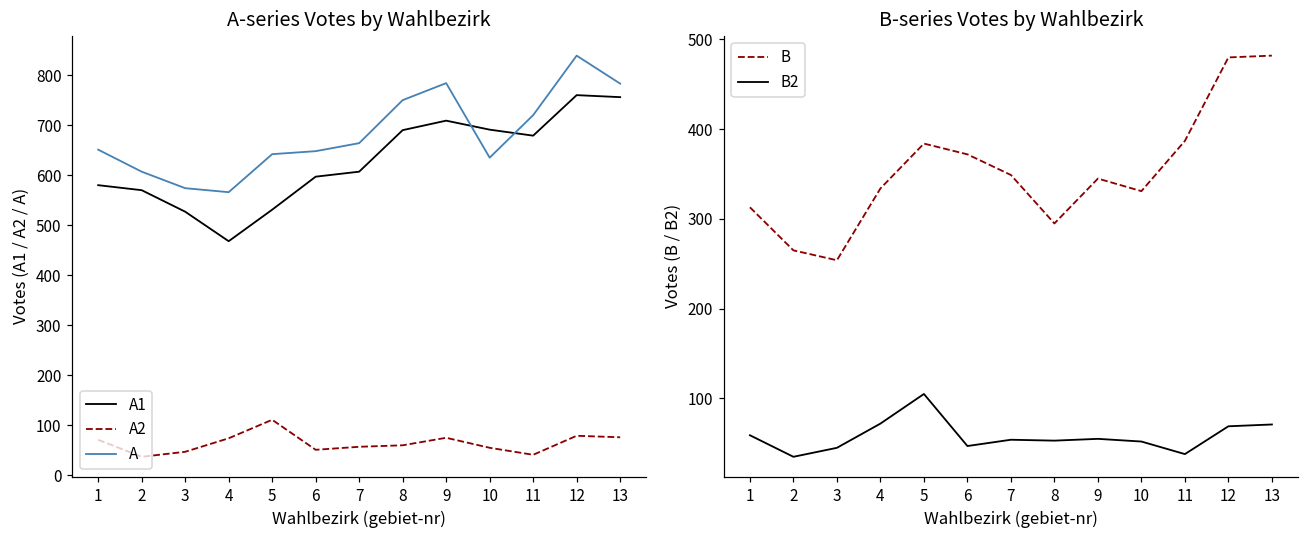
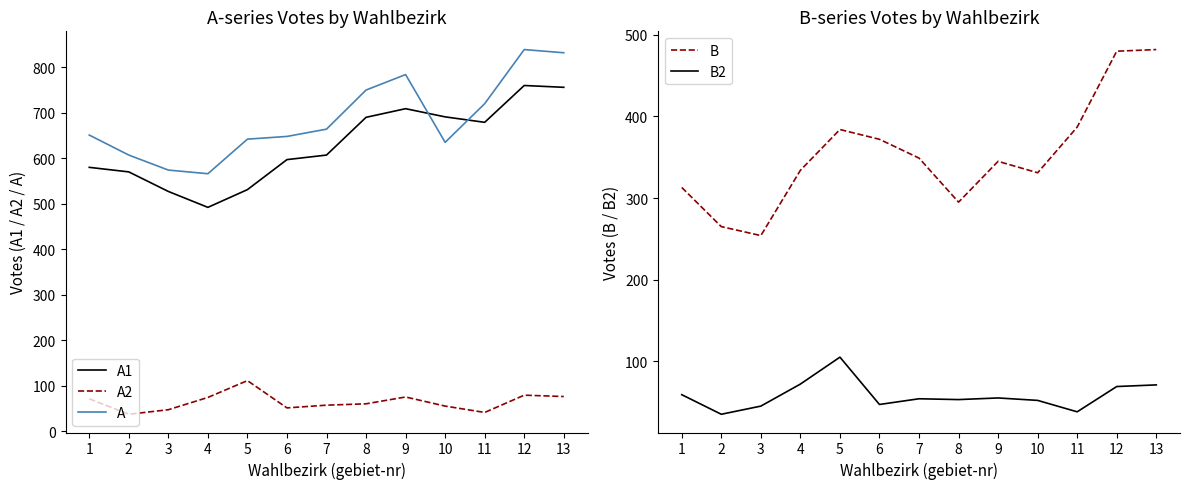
A-series Votes by Wahlbezirk, A1, 4: 470 -> 490
A-series Votes by Wahlbezirk, A, 13: 780 -> 830
